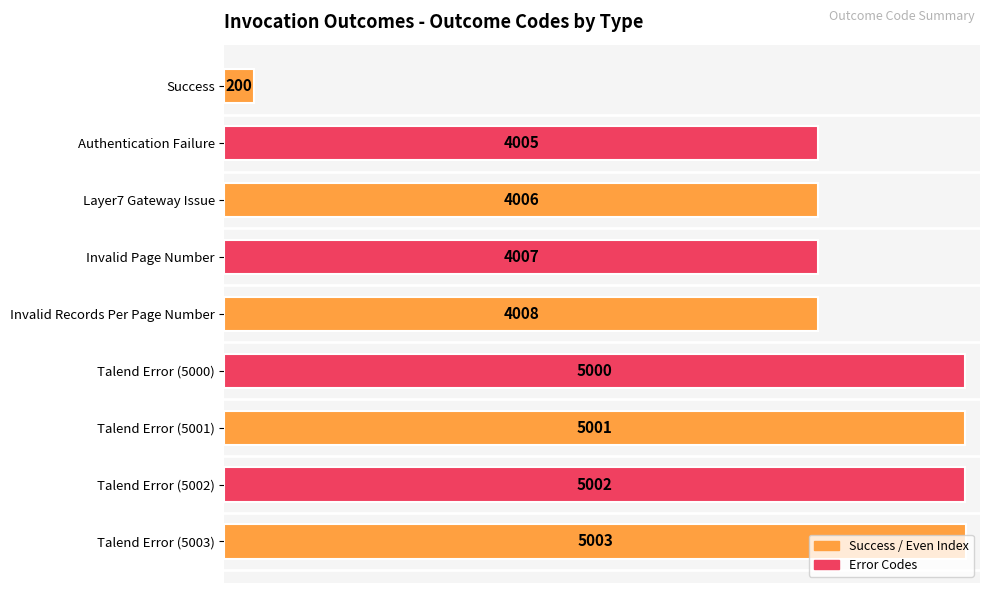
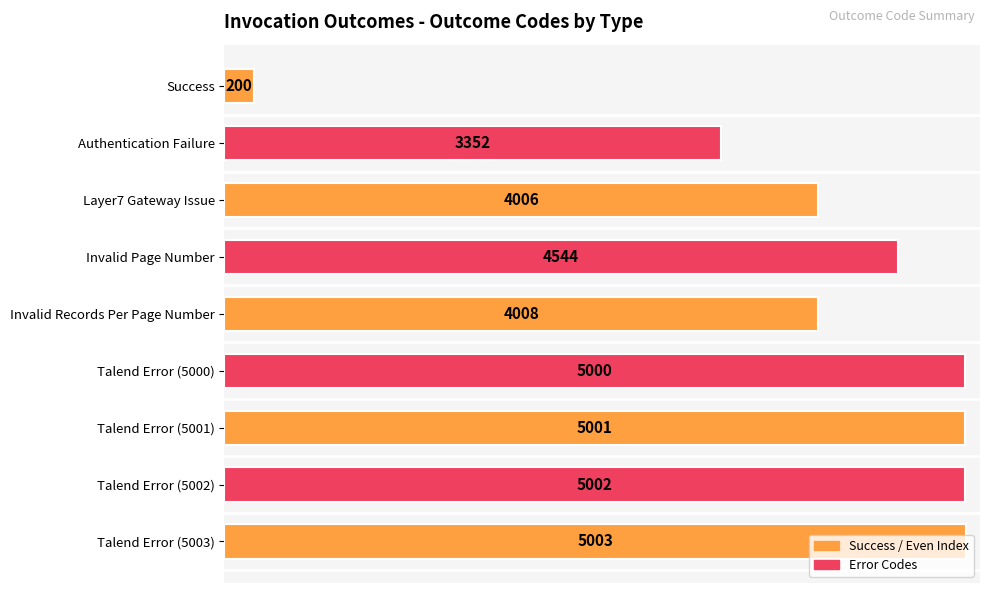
Authentication Failure: 4005 -> 3352
Invalid Page Number: 4007 -> 4544
